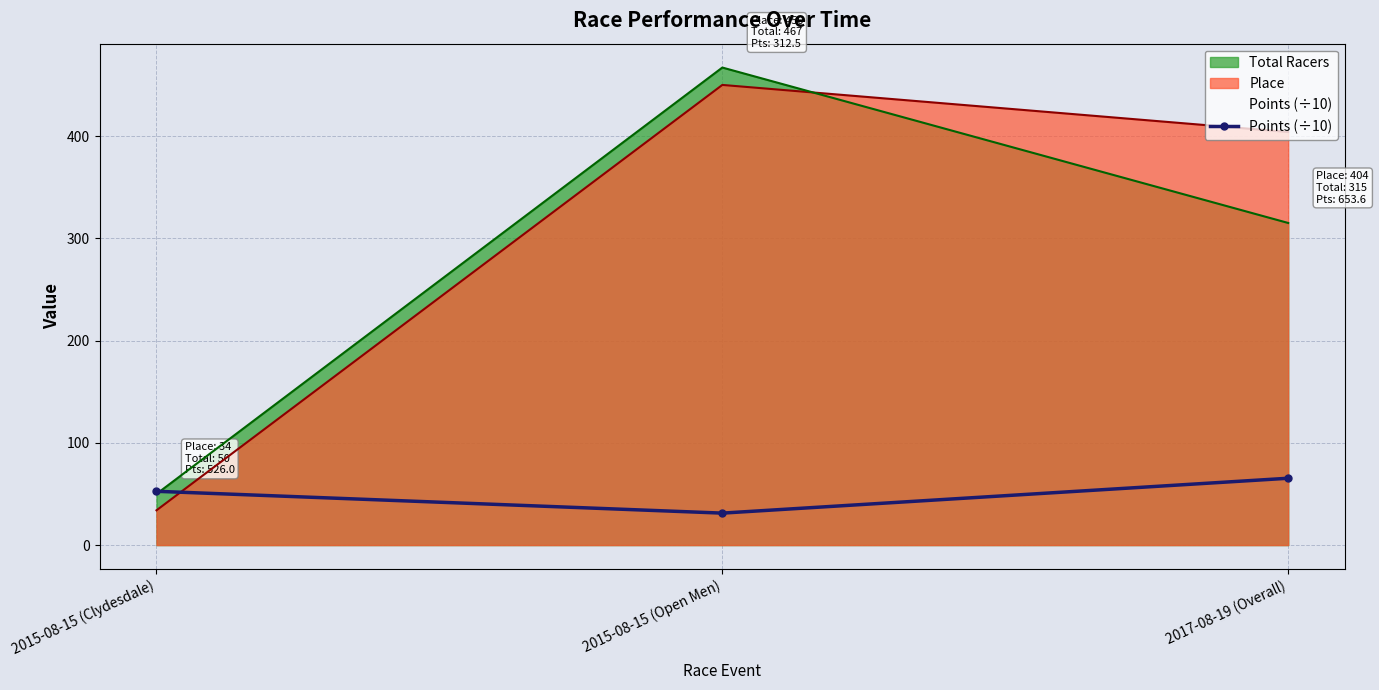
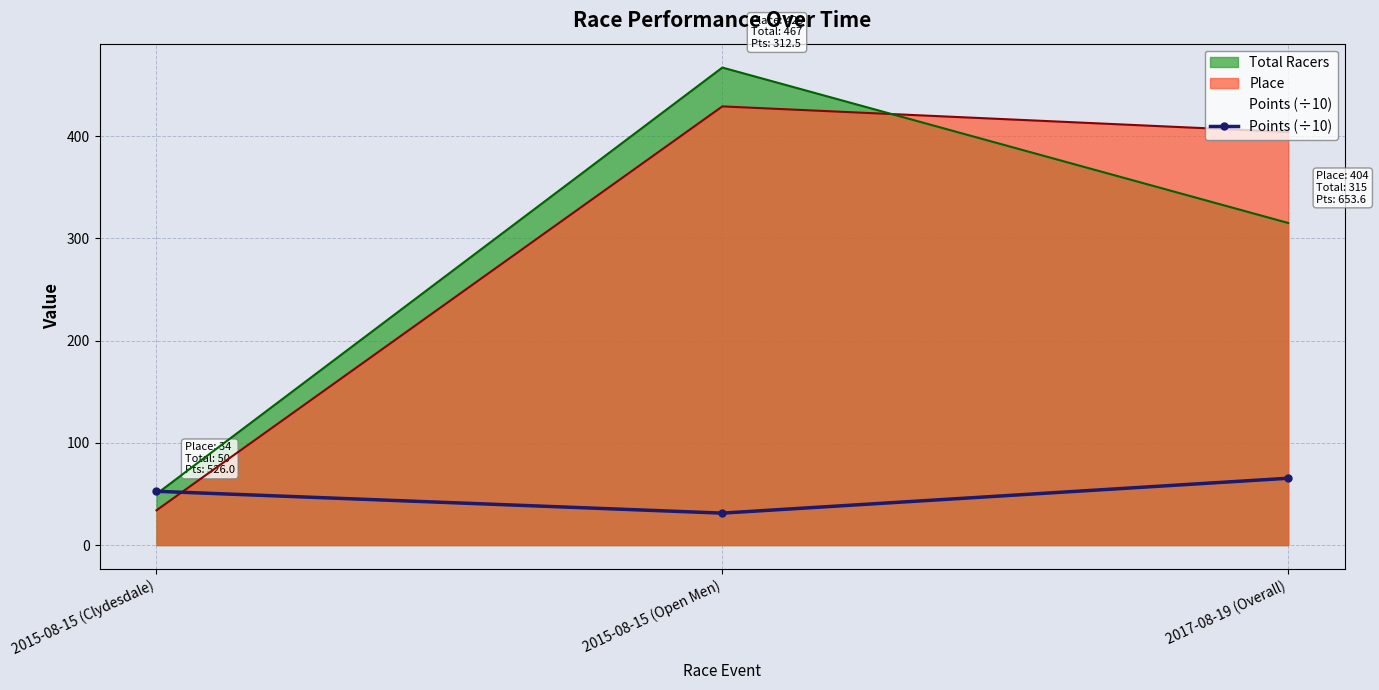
Place, 2015-08-15 (Open Men): 450 -> 429
